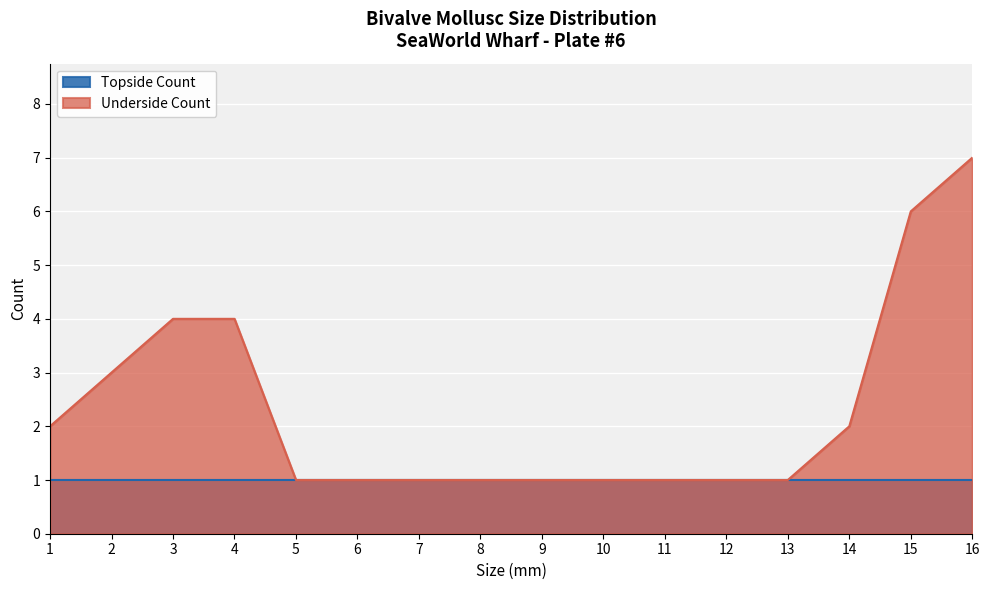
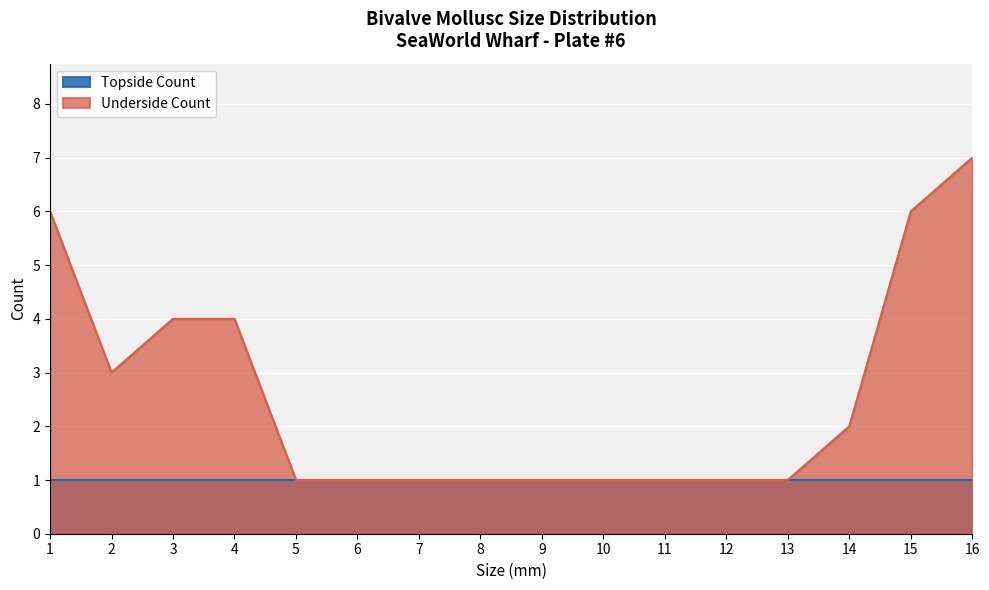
Underside Count, 1: 2 -> 6
